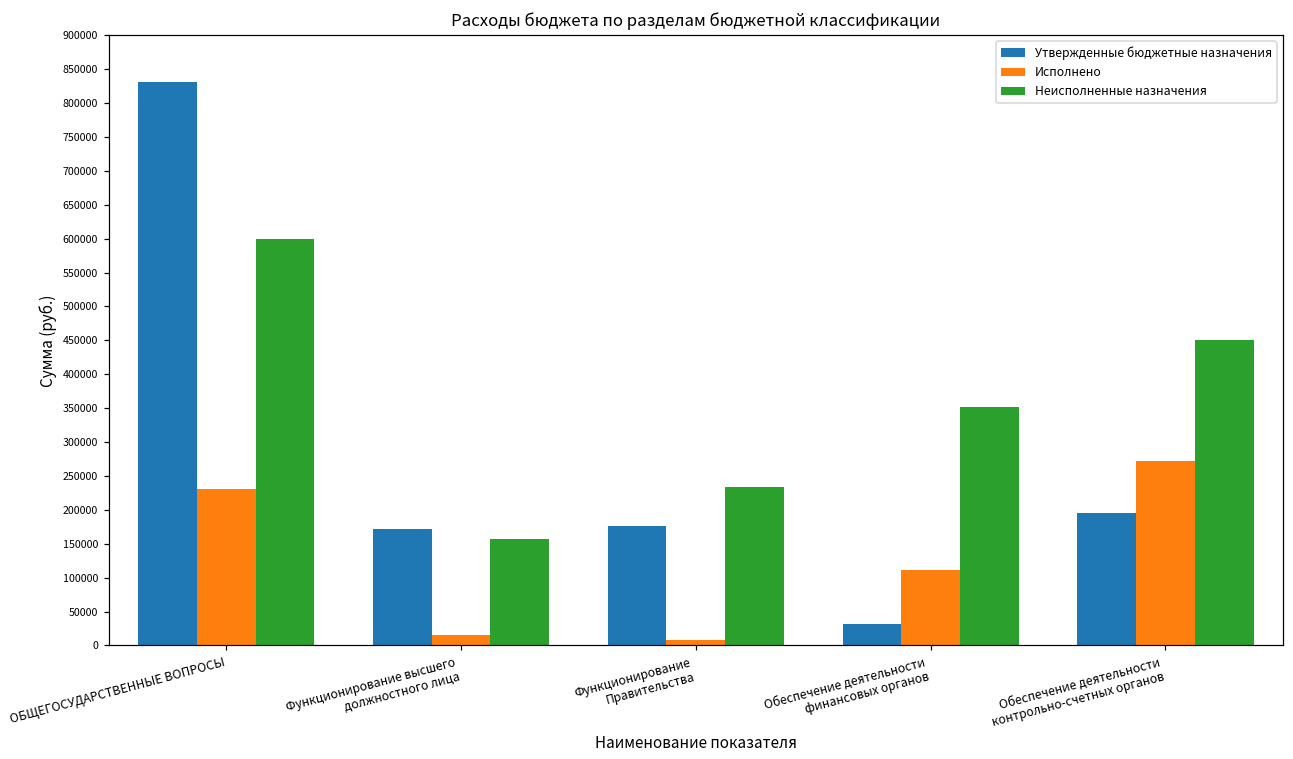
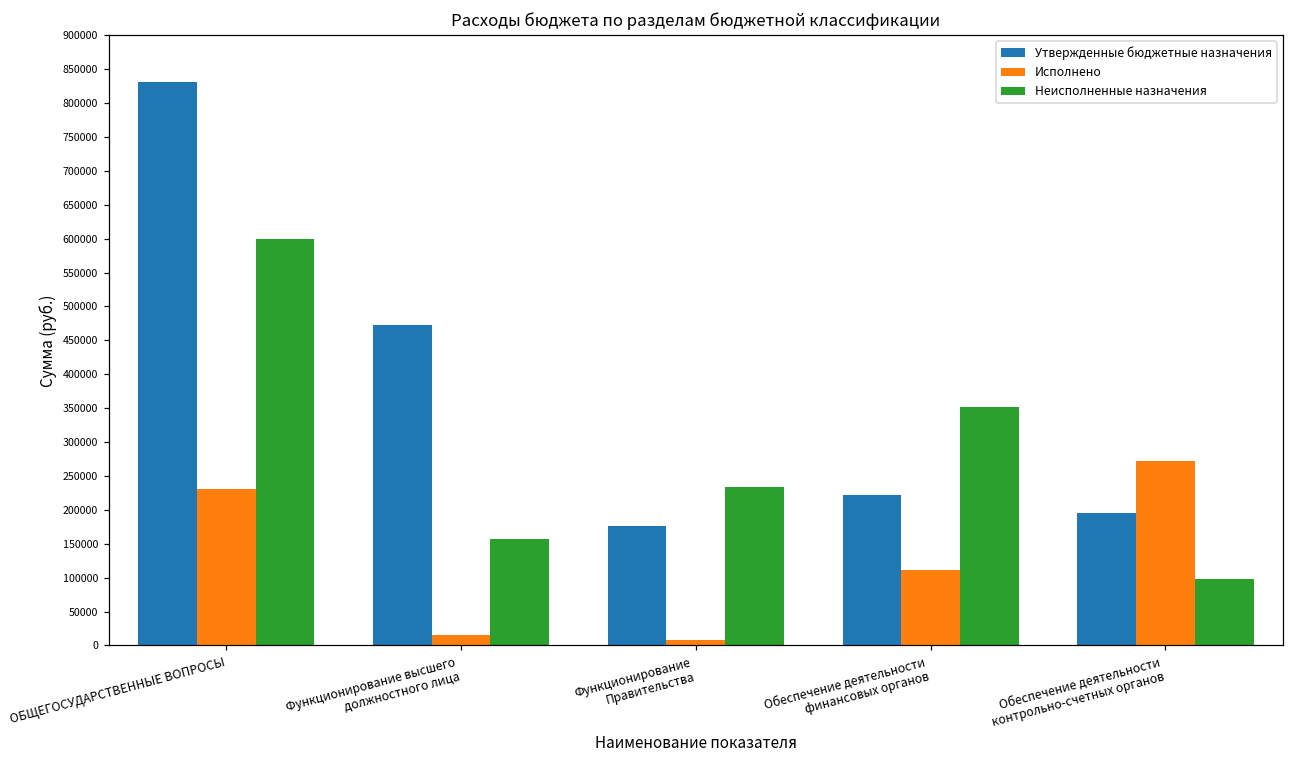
Утвержденные бюджетные назначения, Функционирование высшего должностного лица: 170000 -> 470000
Утвержденные бюджетные назначения, Обеспечение деятельности финансовых органов: 30000 -> 220000
Неисполненные назначения, Обеспечение деятельности контрольно-счетных органов: 450000 -> 100000
